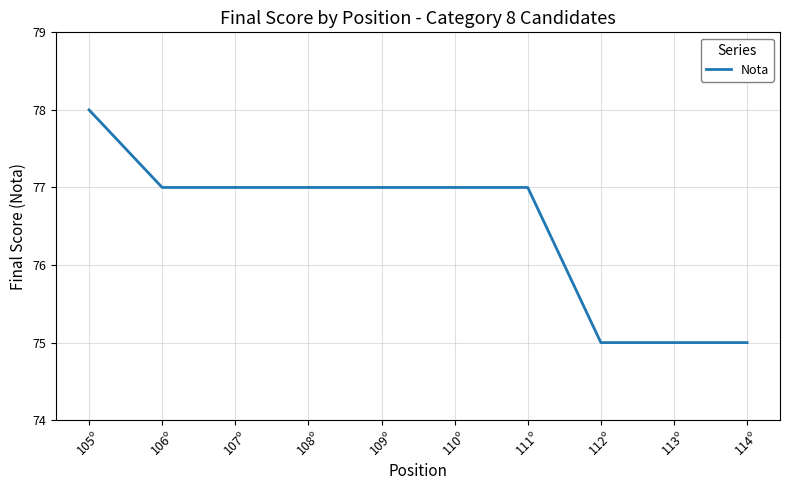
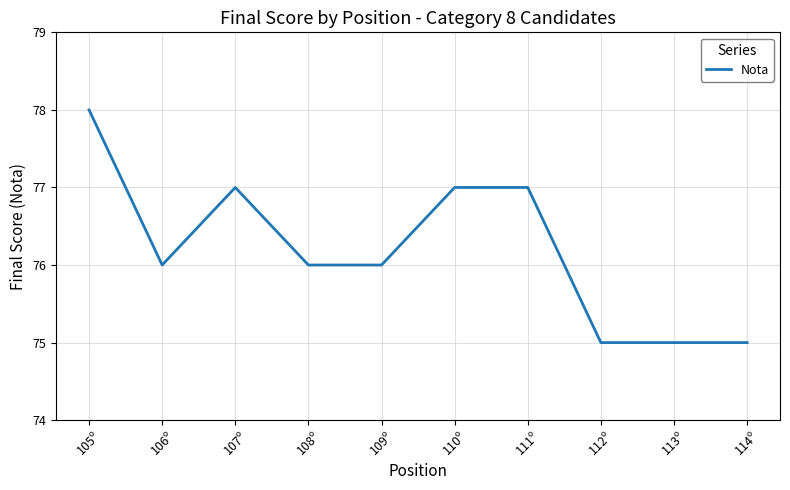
106º: 77 -> 76
108º: 77 -> 76
109º: 77 -> 76
